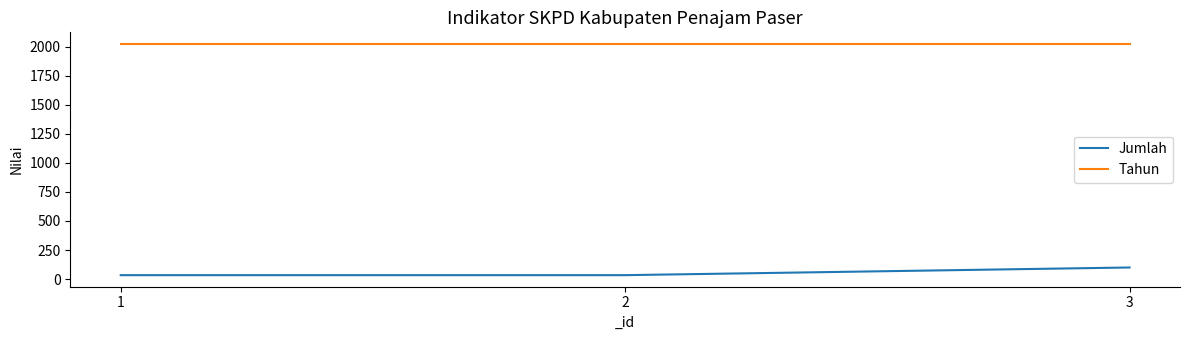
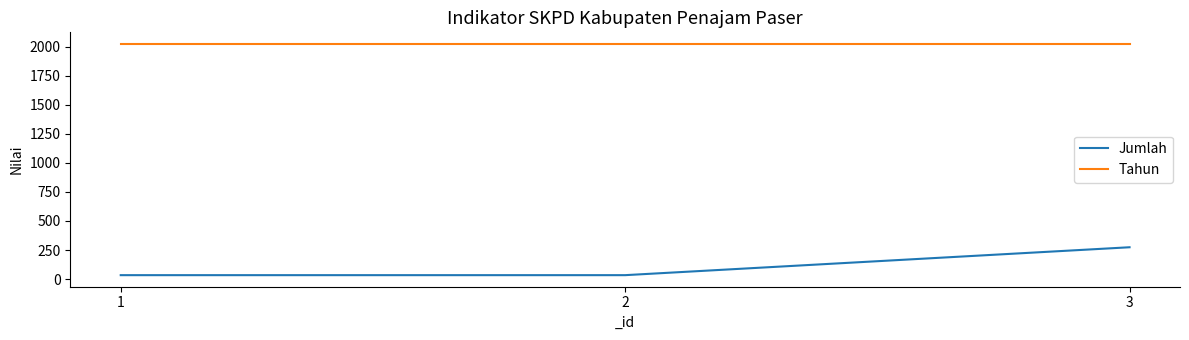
Jumlah, 3: 100 -> 270
